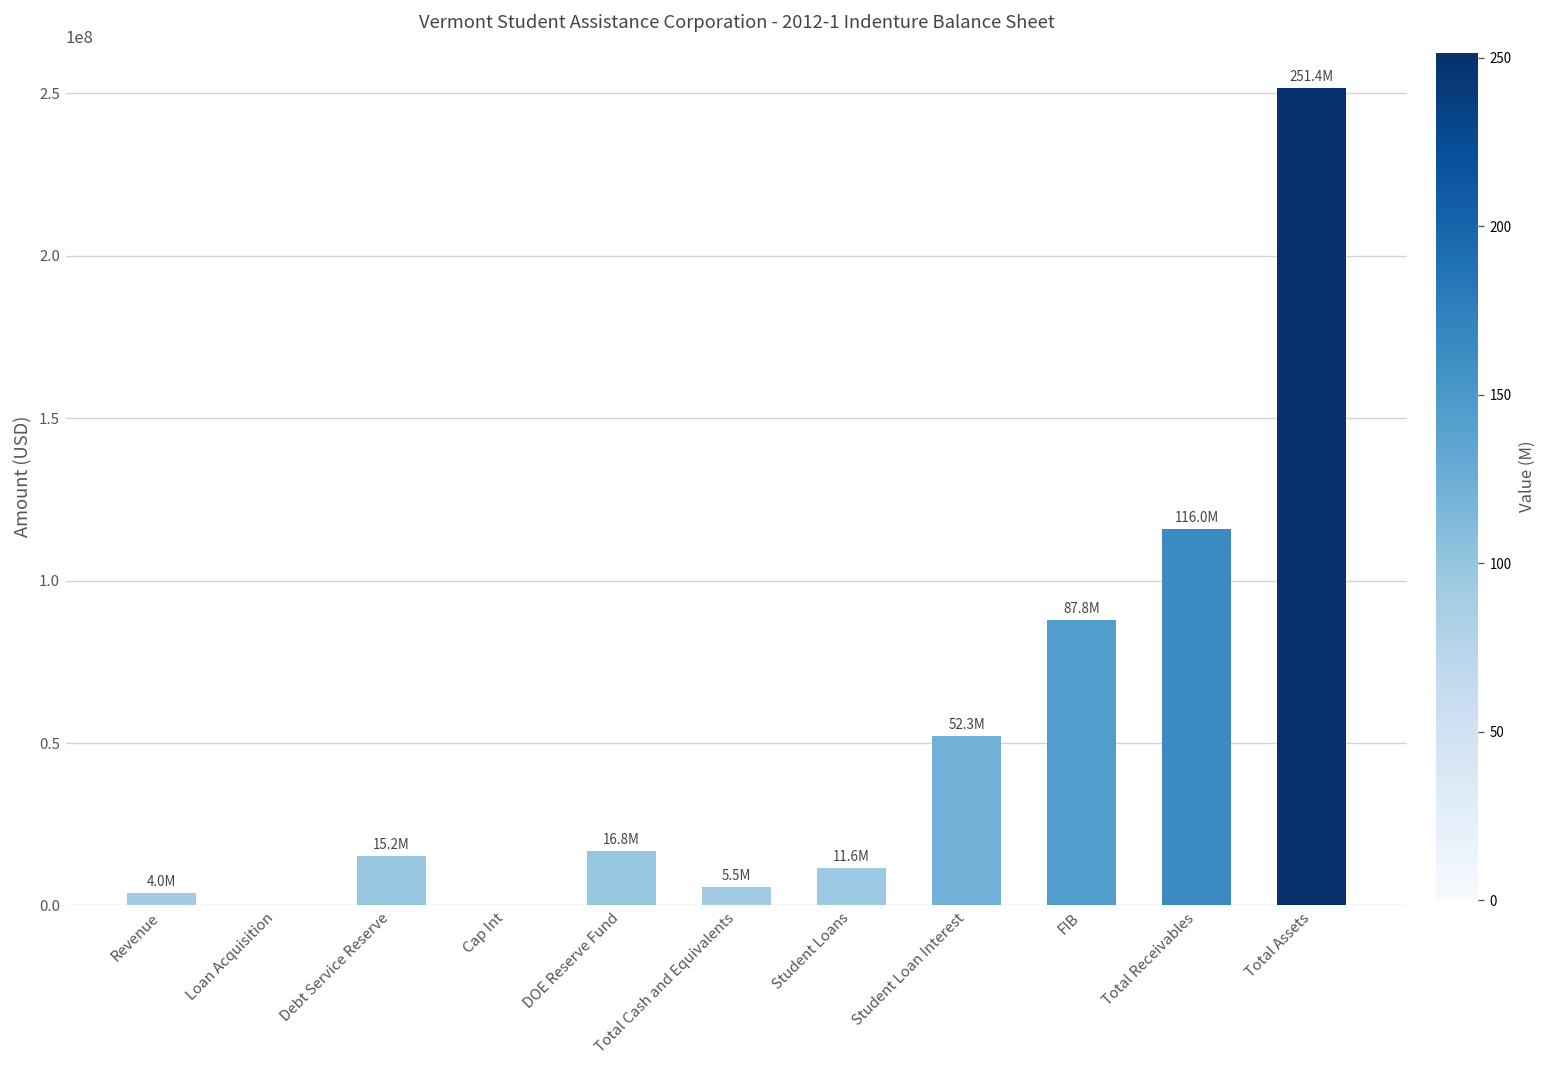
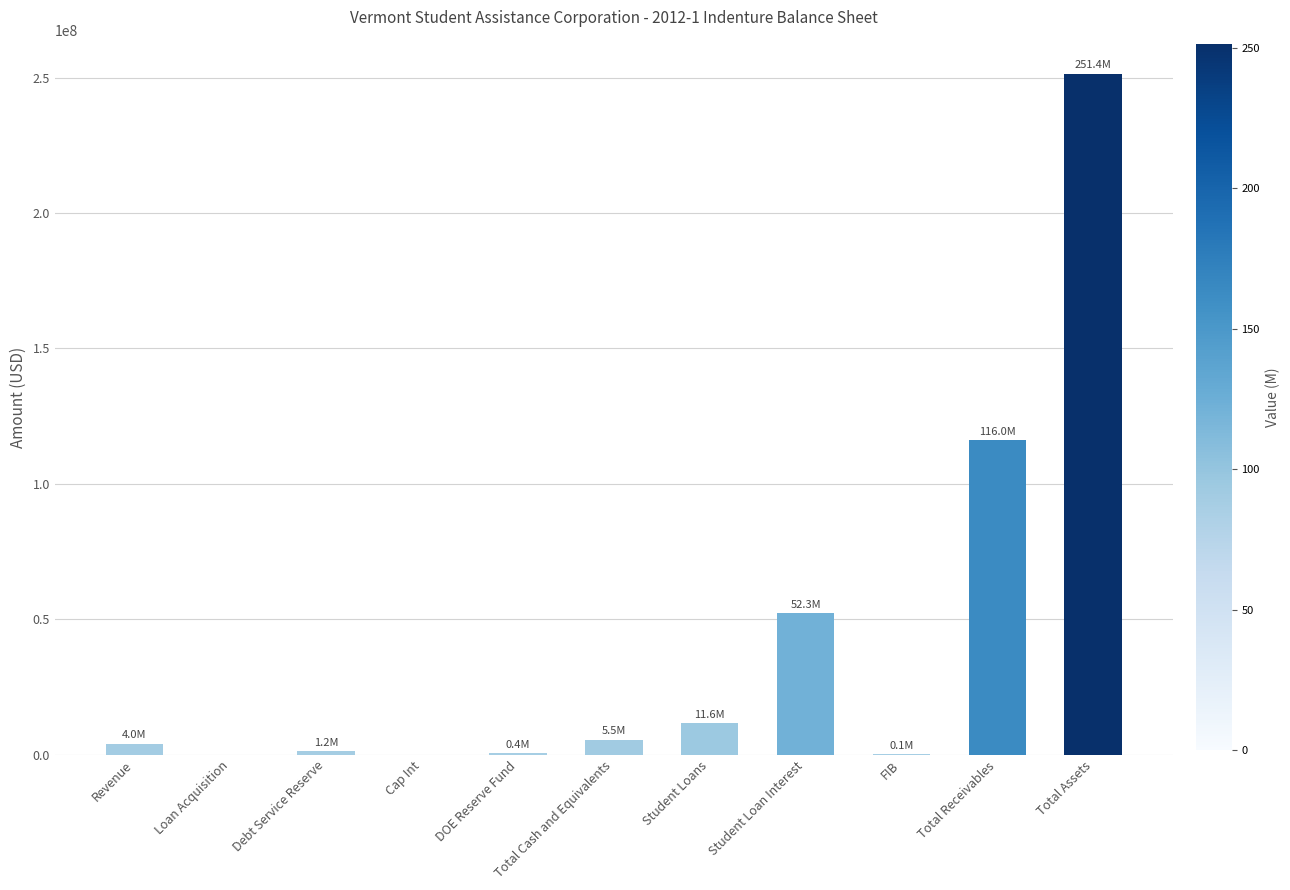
Debt Service Reserve: 15.2M -> 1.2M
DOE Reserve Fund: 16.8M -> 0.4M
FIB: 87.8M -> 0.1M
